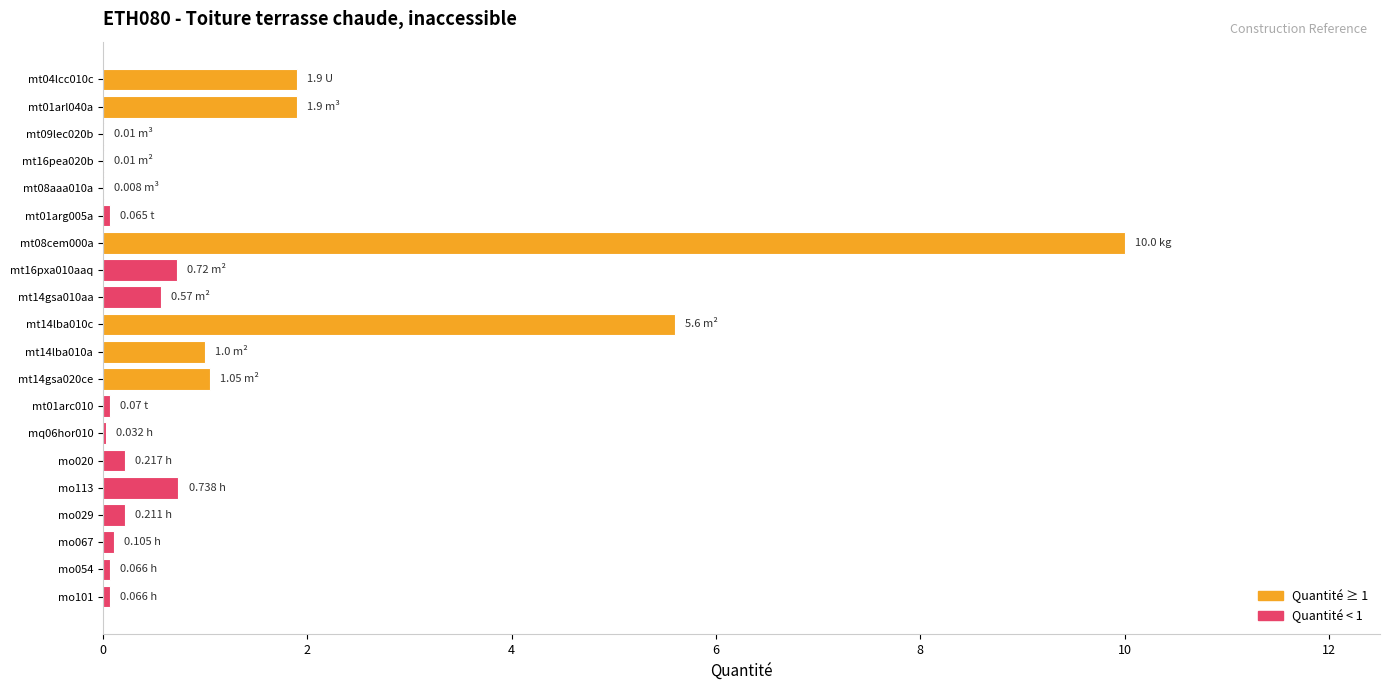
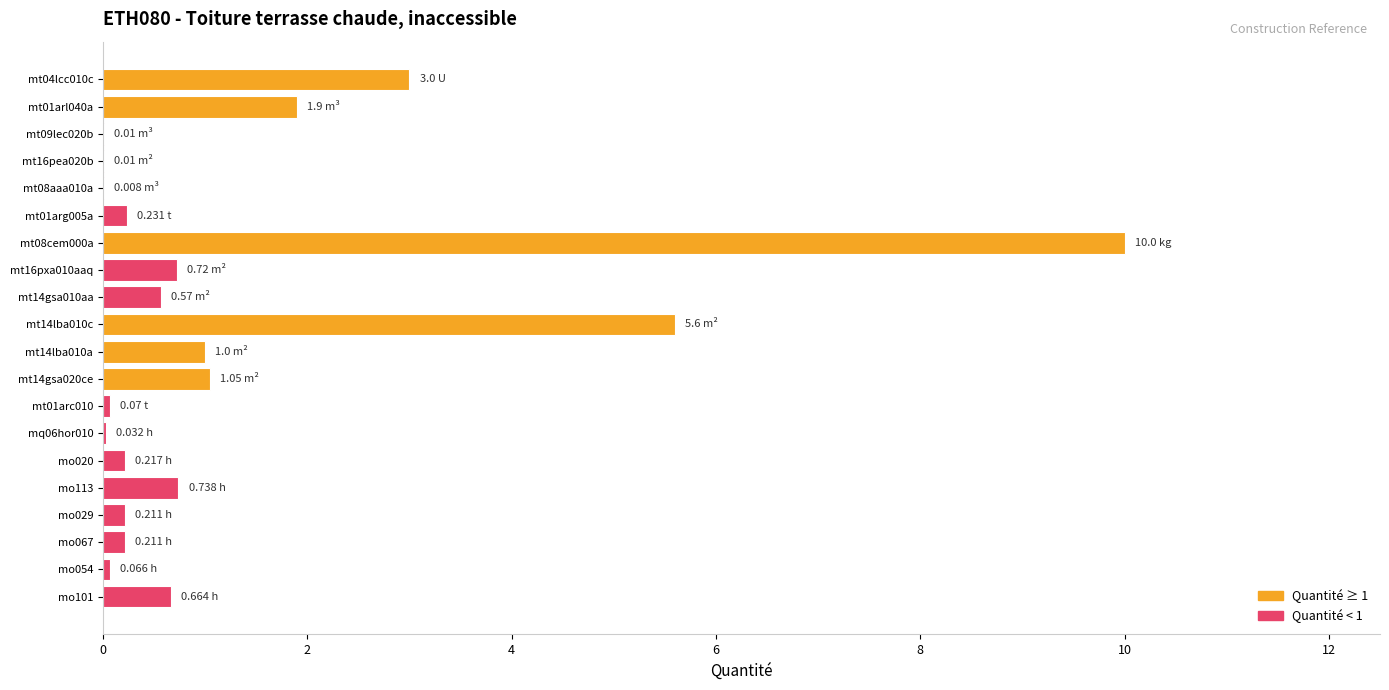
mt04lcc010c: 1.9 -> 3.0
mt01arg005a: 0.065 -> 0.231
mo067: 0.105 -> 0.211
mo101: 0.066 -> 0.664
